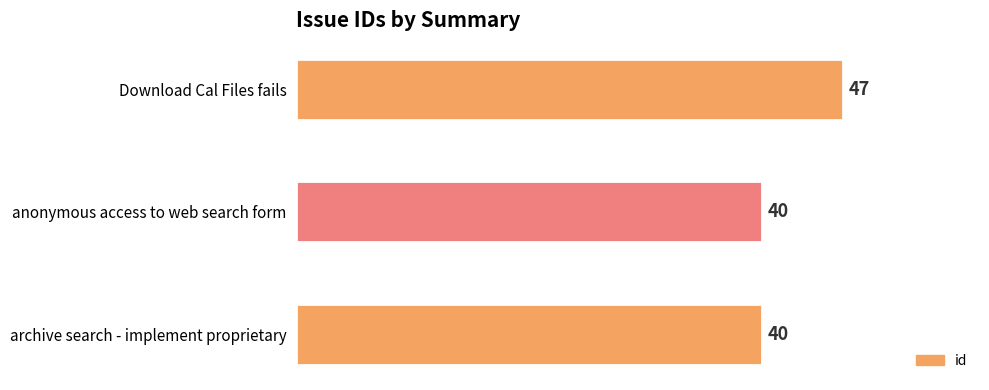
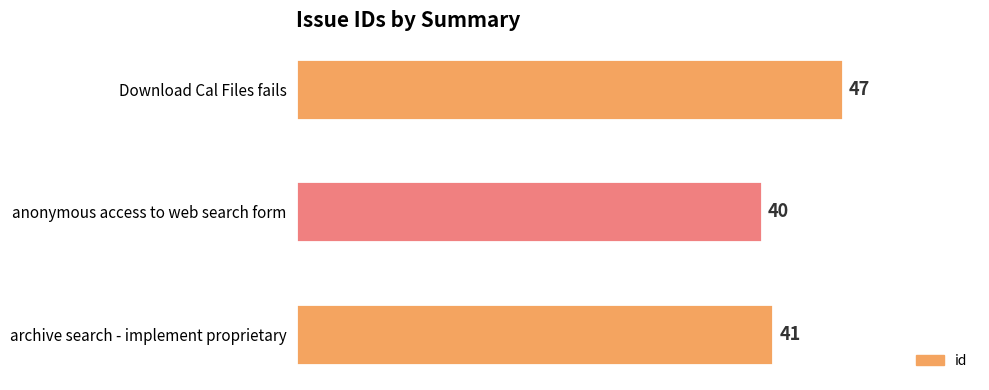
archive search - implement proprietary: 40 -> 41
